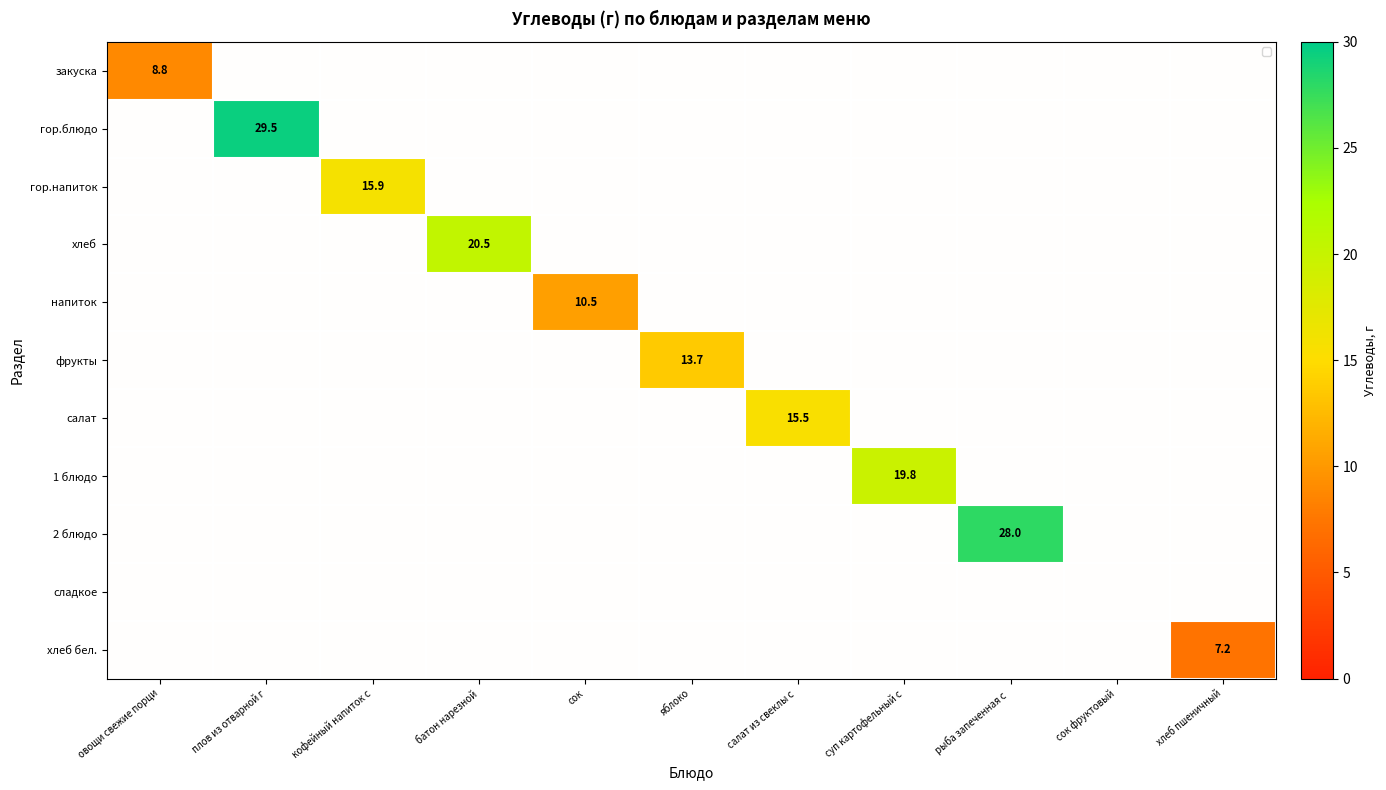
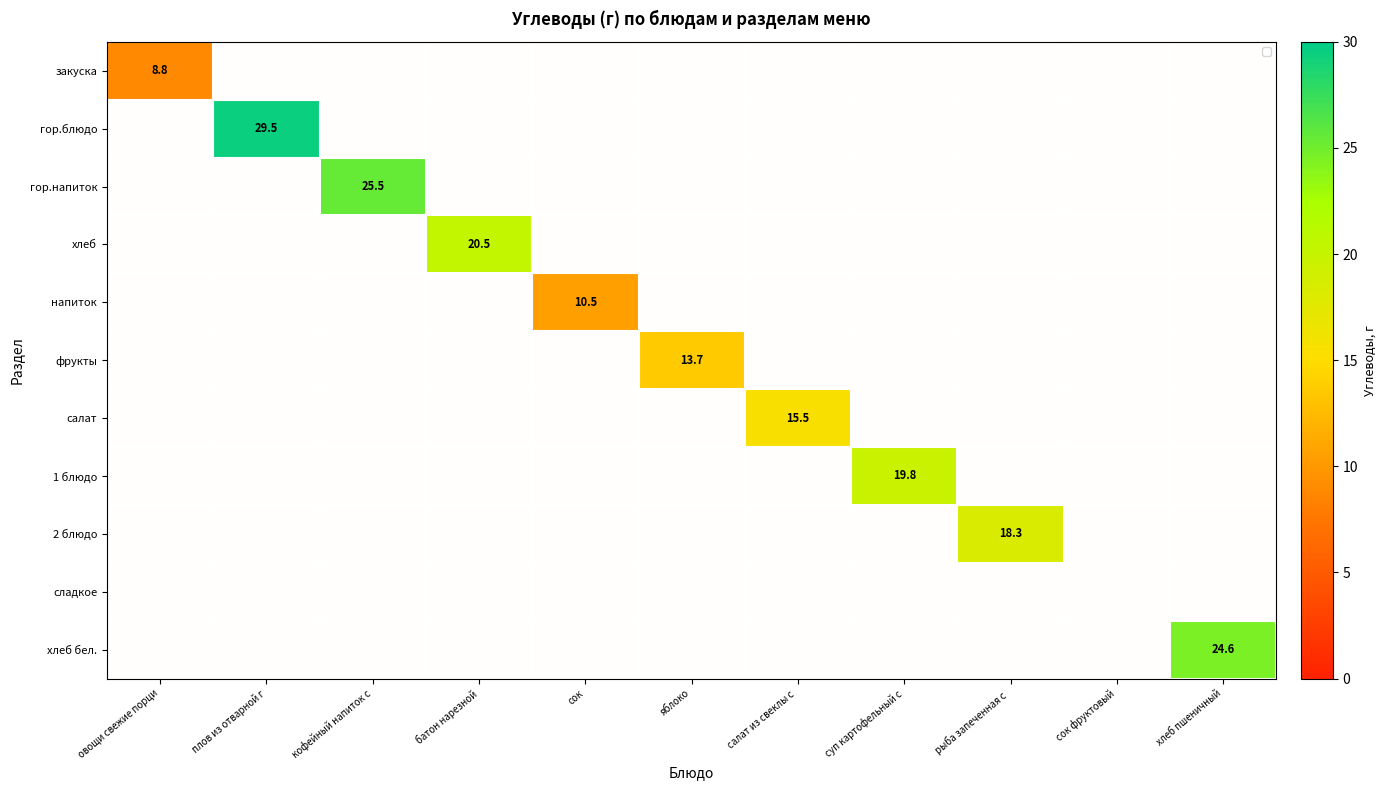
гор.напиток, кофейный напиток с: 15.9 -> 25.5
2 блюдо, рыба запеченная с: 28.0 -> 18.3
хлеб бел., хлеб пшеничный: 7.2 -> 24.6
